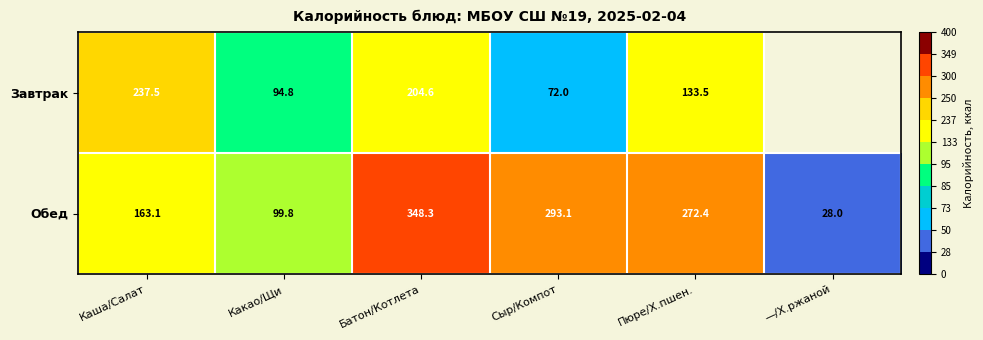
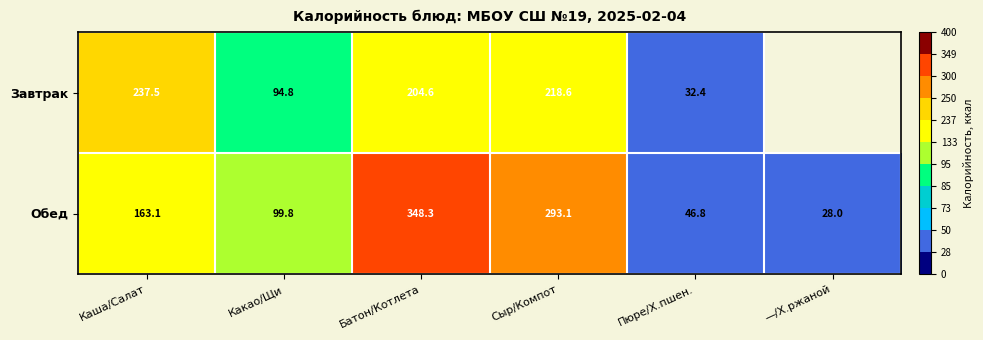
Завтрак, Сыр/Компот: 72.0 -> 218.6
Завтрак, Пюре/Х.пшен.: 133.5 -> 32.4
Обед, Пюре/Х.пшен.: 272.4 -> 46.8
